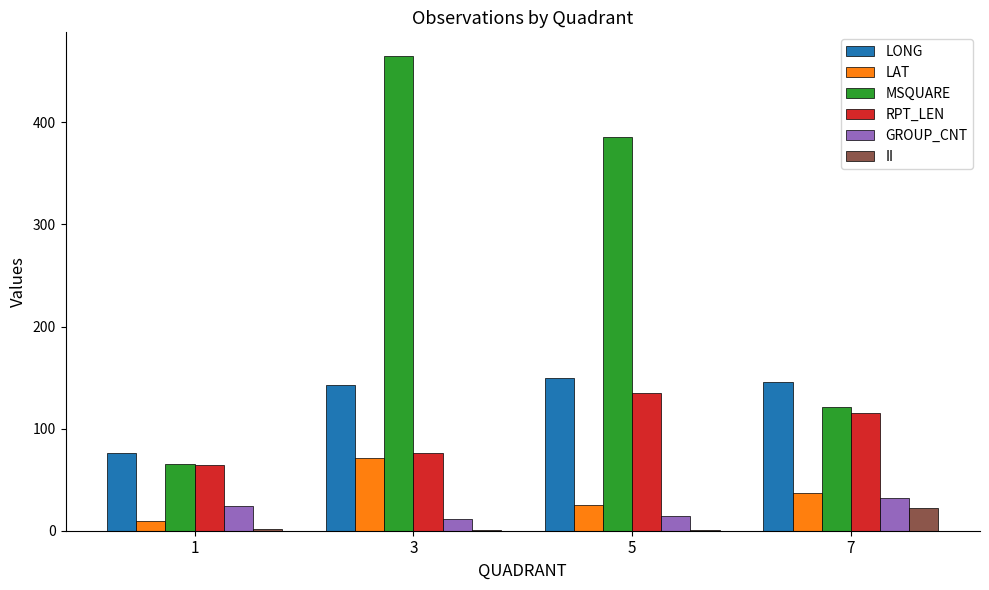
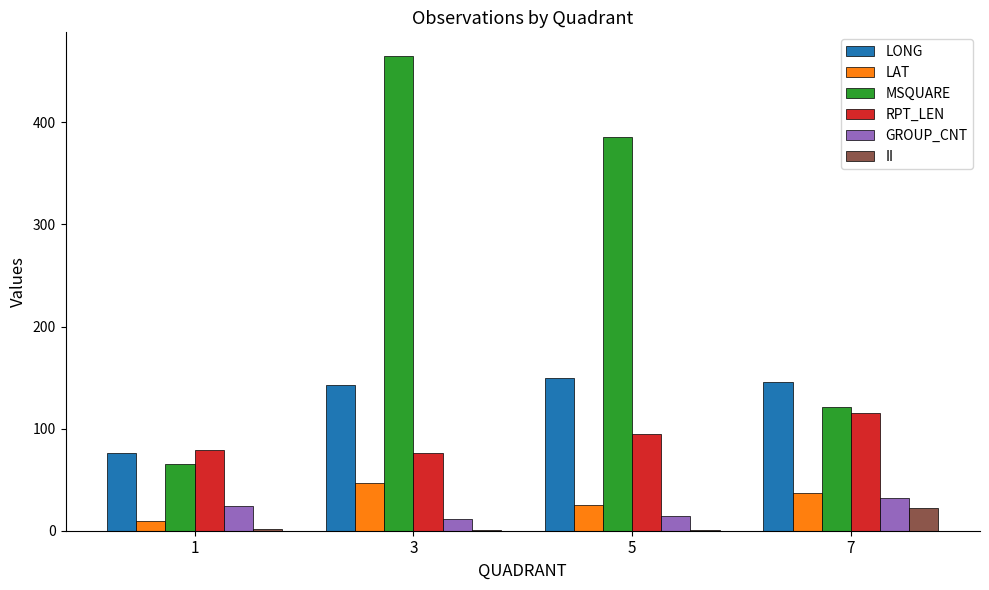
RPT_LEN, 1: 64 -> 79
LAT, 3: 71 -> 47
RPT_LEN, 5: 135 -> 95
